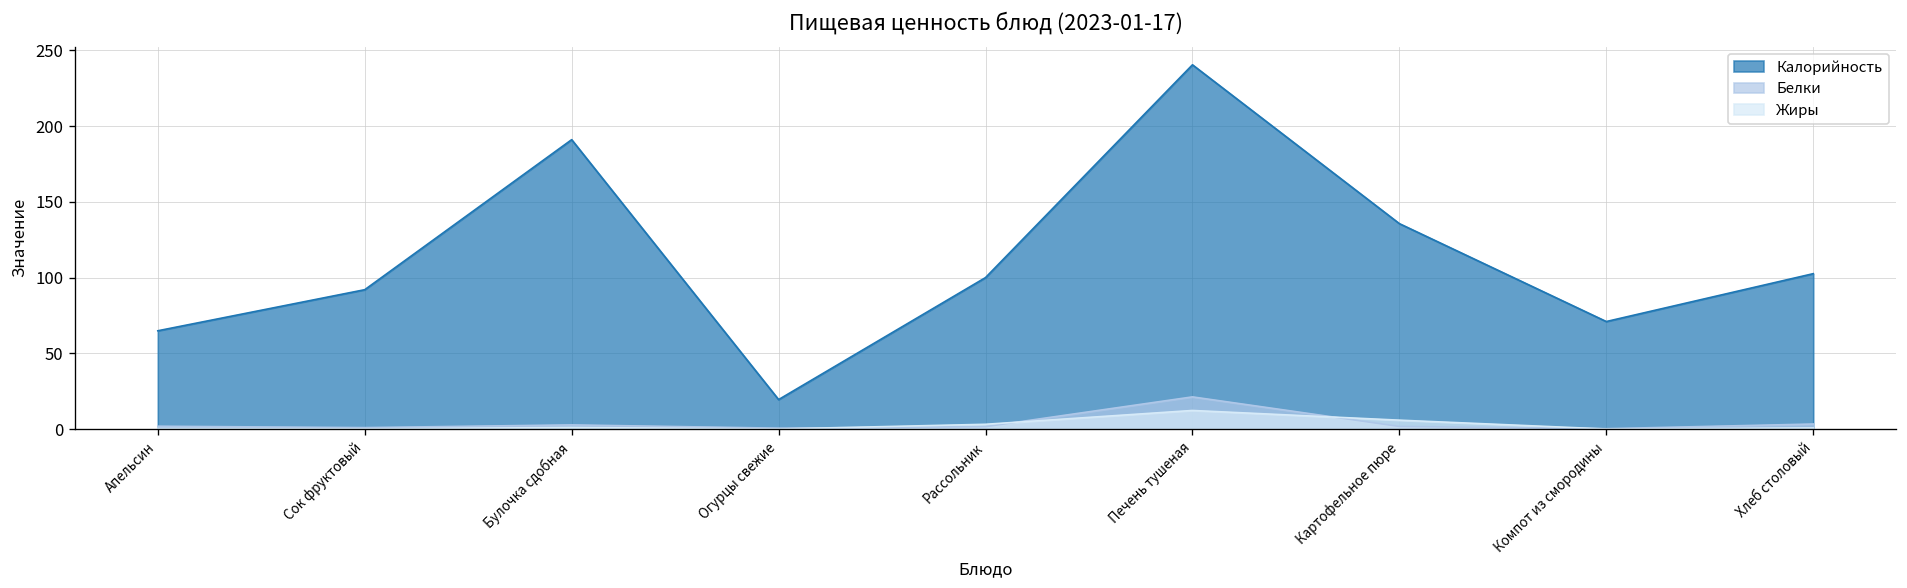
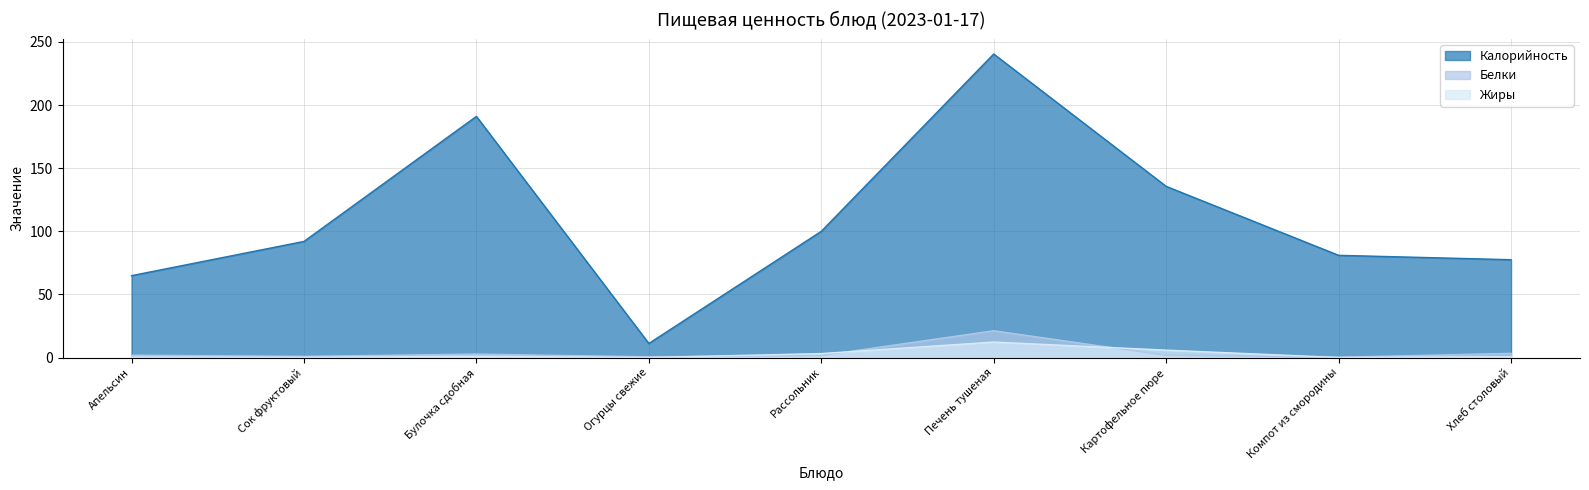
Калорийность, Огурцы свежие: 20 -> 11
Калорийность, Компот из смородины: 71 -> 81
Калорийность, Хлеб столовый: 103 -> 78
